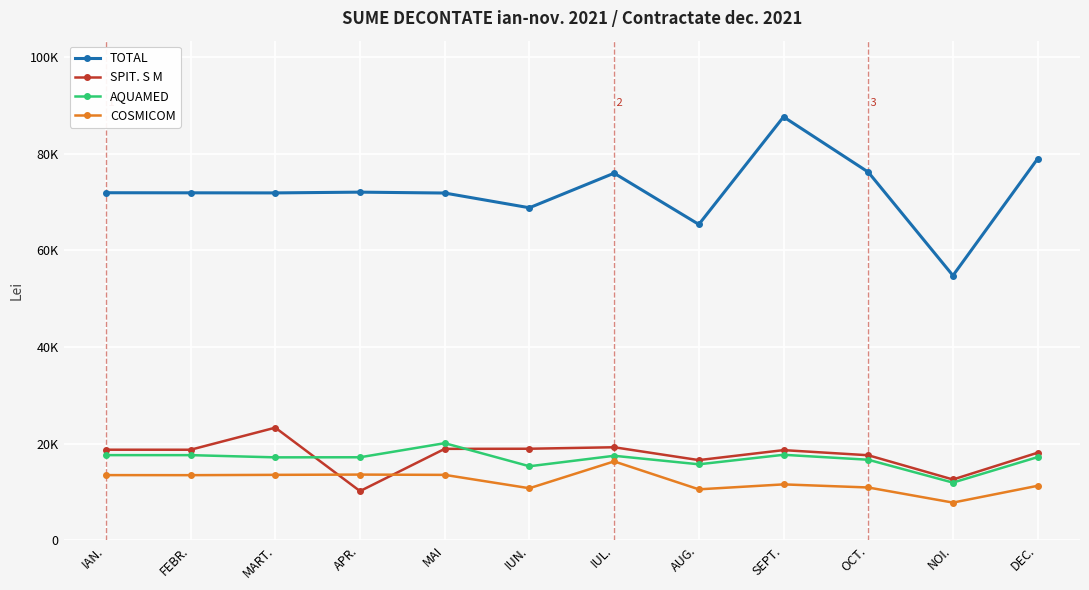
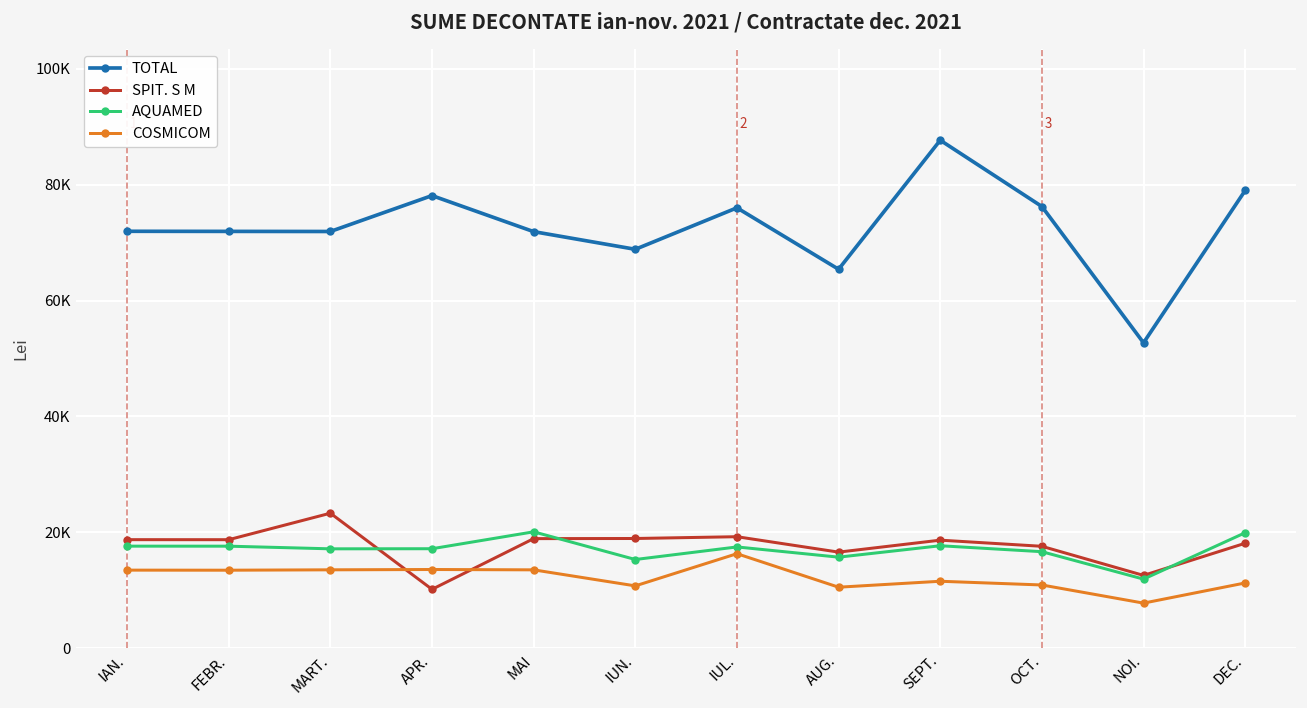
TOTAL, APR.: 72000 -> 78000
TOTAL, NOI.: 55000 -> 53000
AQUAMED, DEC.: 17000 -> 20000
